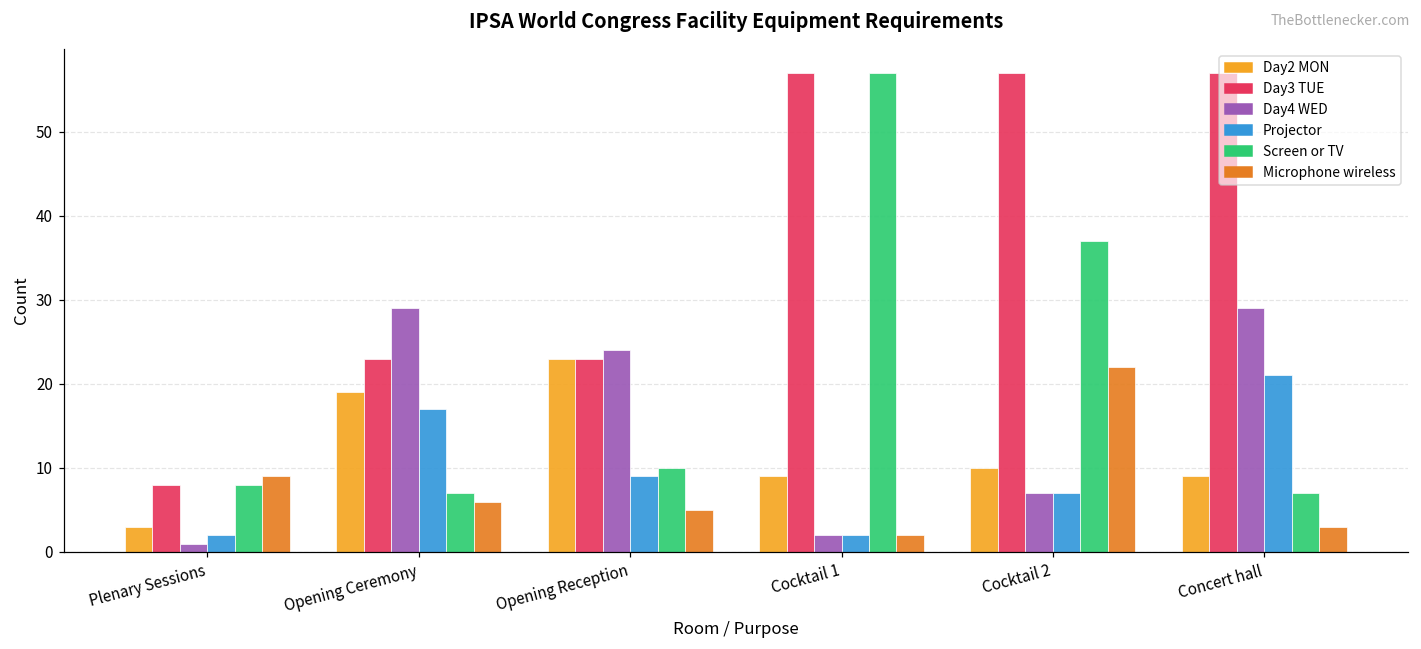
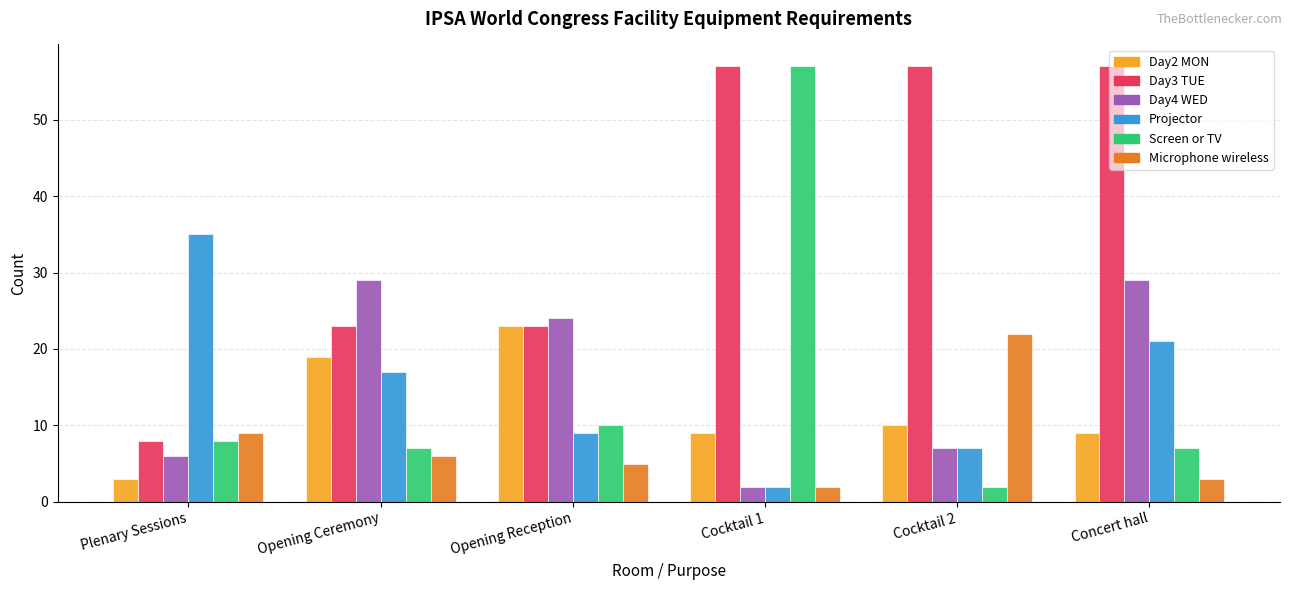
Day4 WED, Plenary Sessions: 1 -> 6
Projector, Plenary Sessions: 2 -> 35
Screen or TV, Cocktail 2: 37 -> 2
